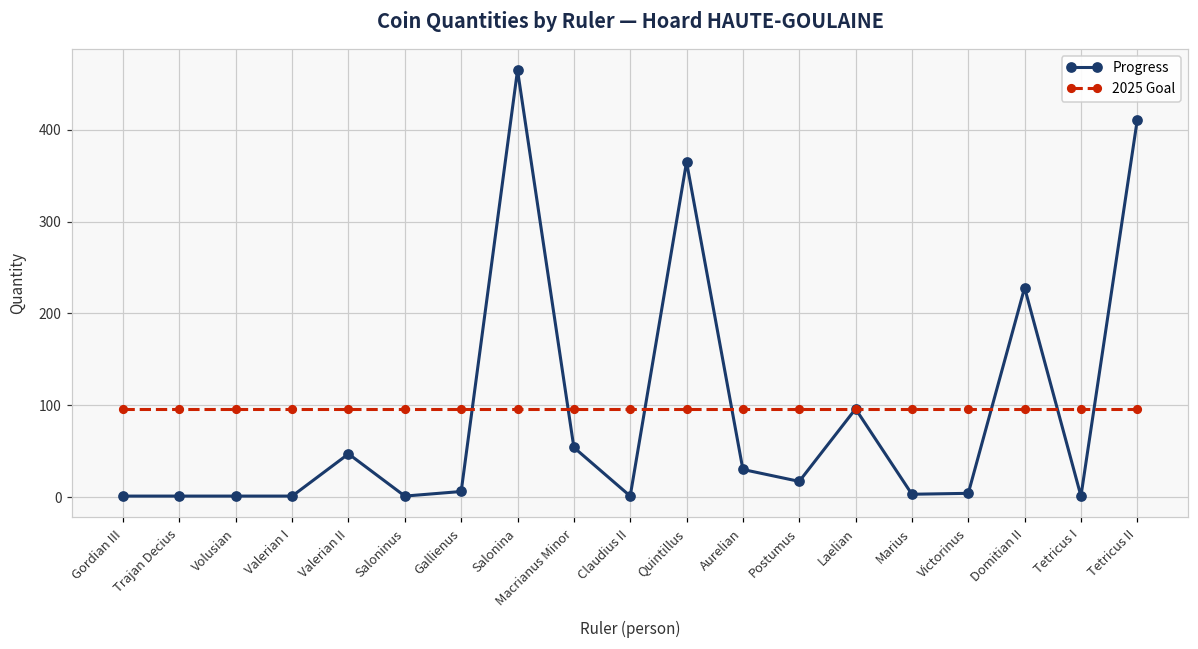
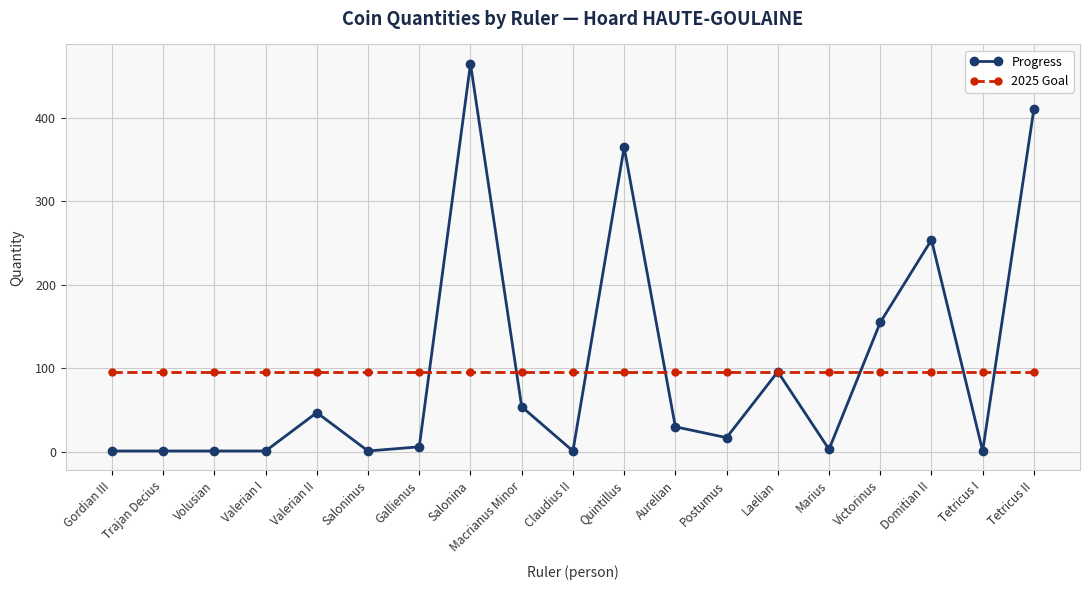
Progress, Victorinus: 0 -> 160
Progress, Domitian II: 230 -> 250
